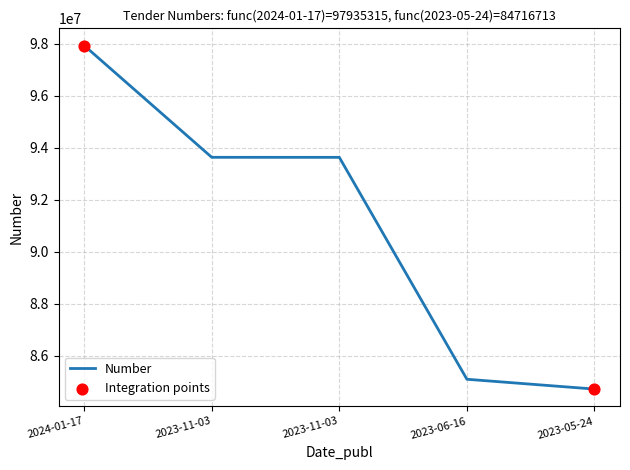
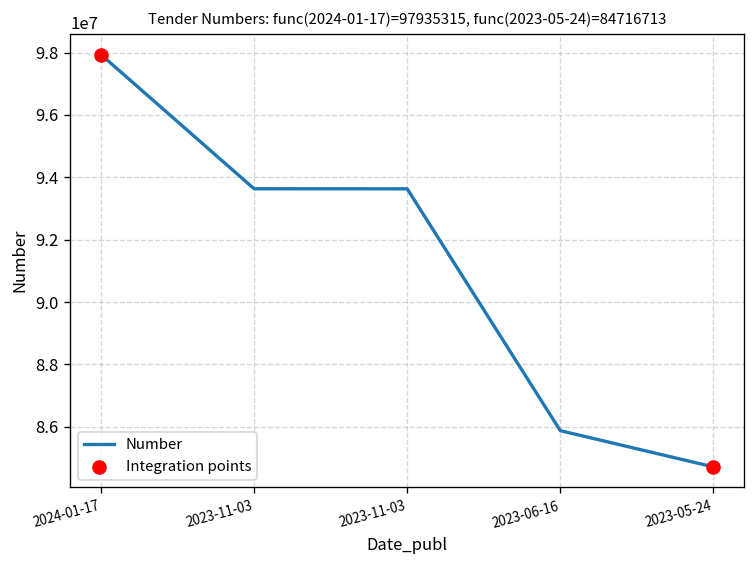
Number, 2023-06-16: 85100000 -> 85900000
